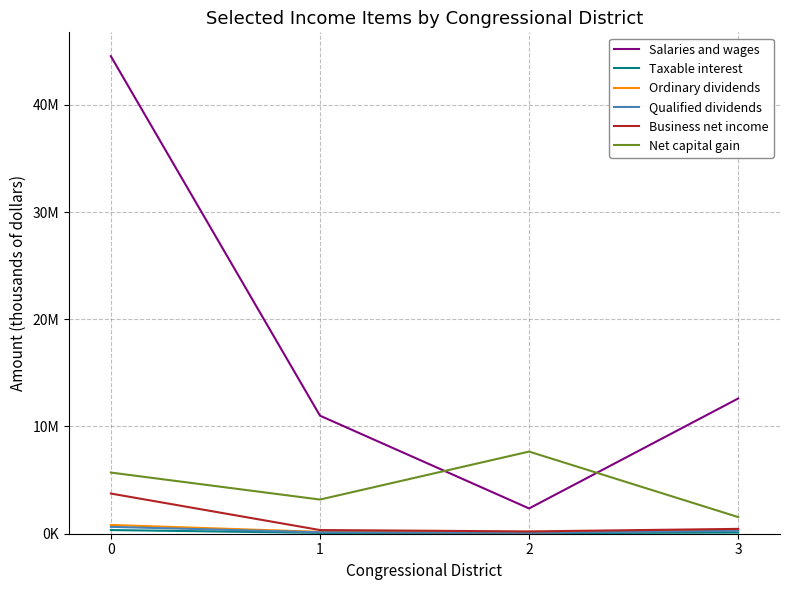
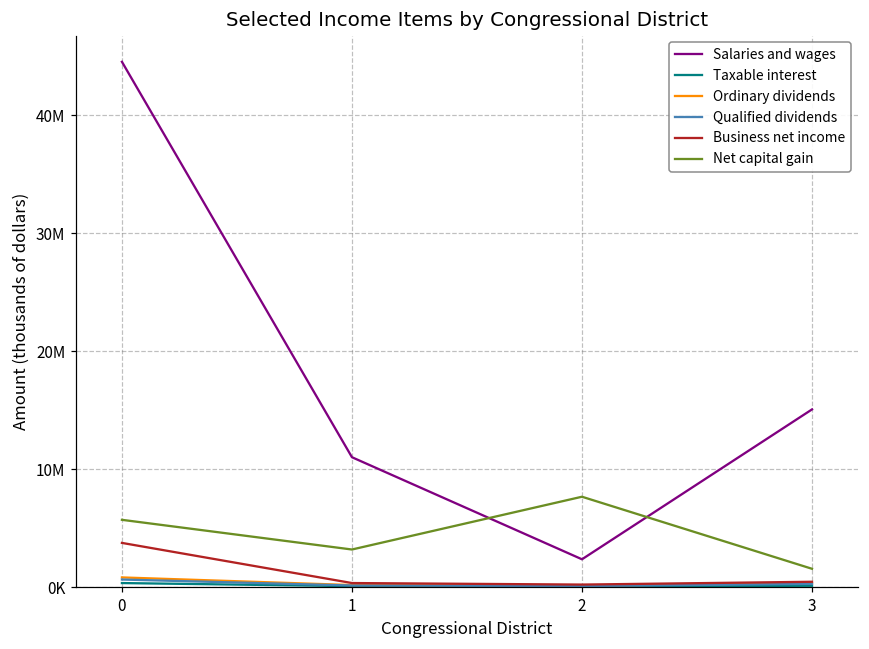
Salaries and wages, 3: 12600000 -> 15100000
